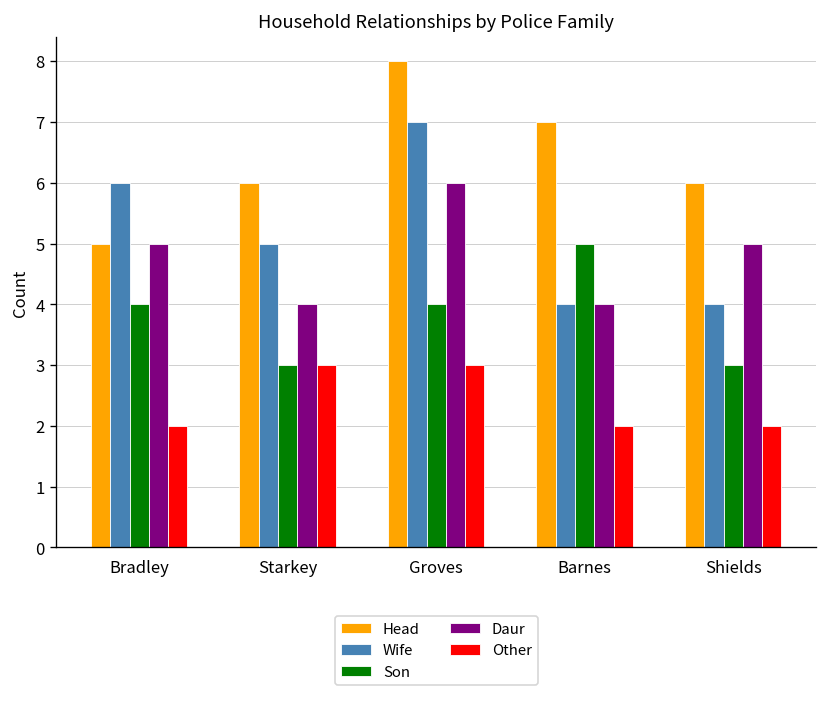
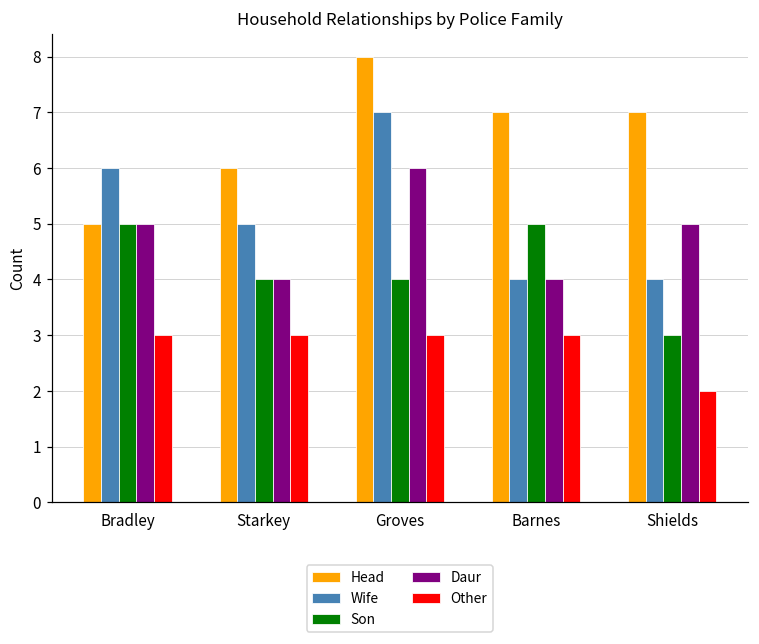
Son, Bradley: 4 -> 5
Other, Bradley: 2 -> 3
Son, Starkey: 3 -> 4
Other, Barnes: 2 -> 3
Head, Shields: 6 -> 7
